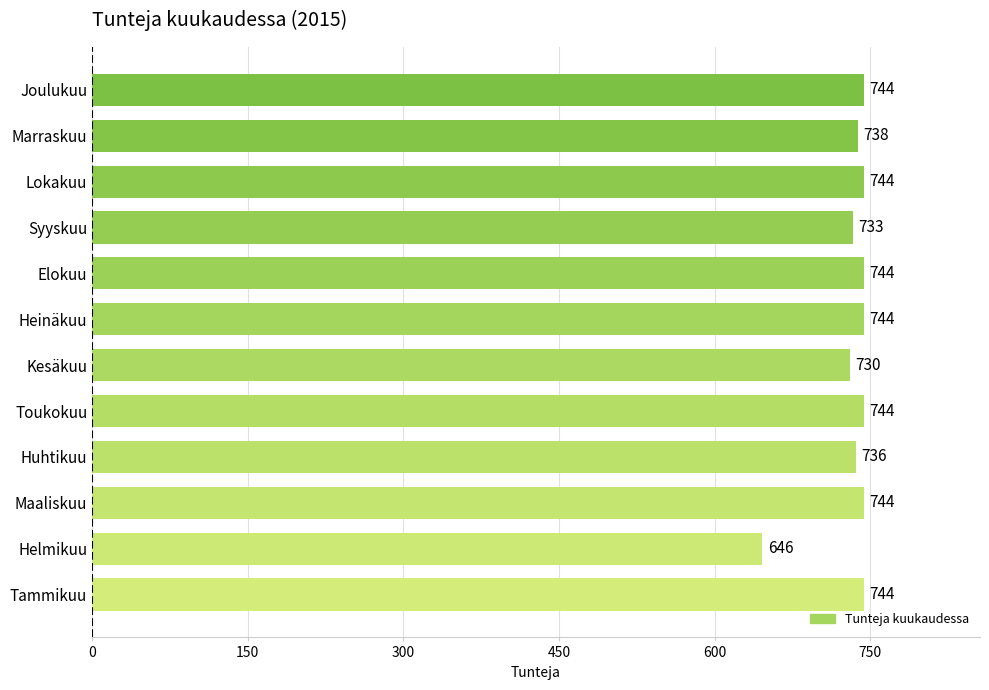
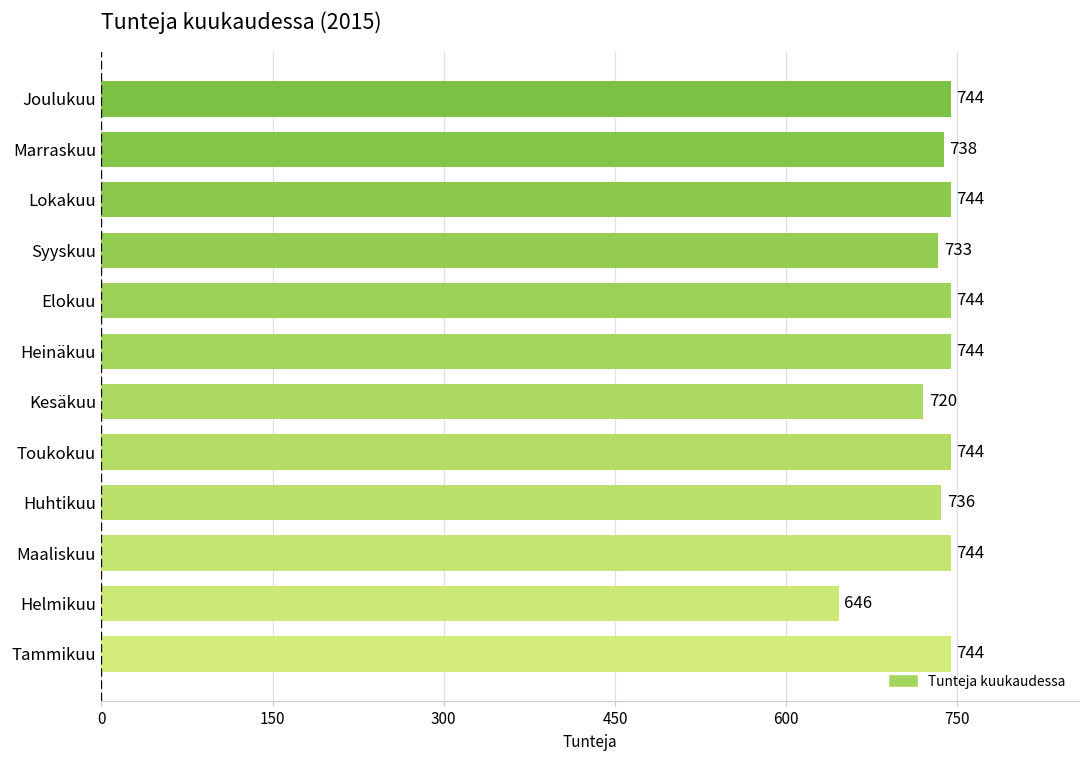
Kesäkuu: 730 -> 720
